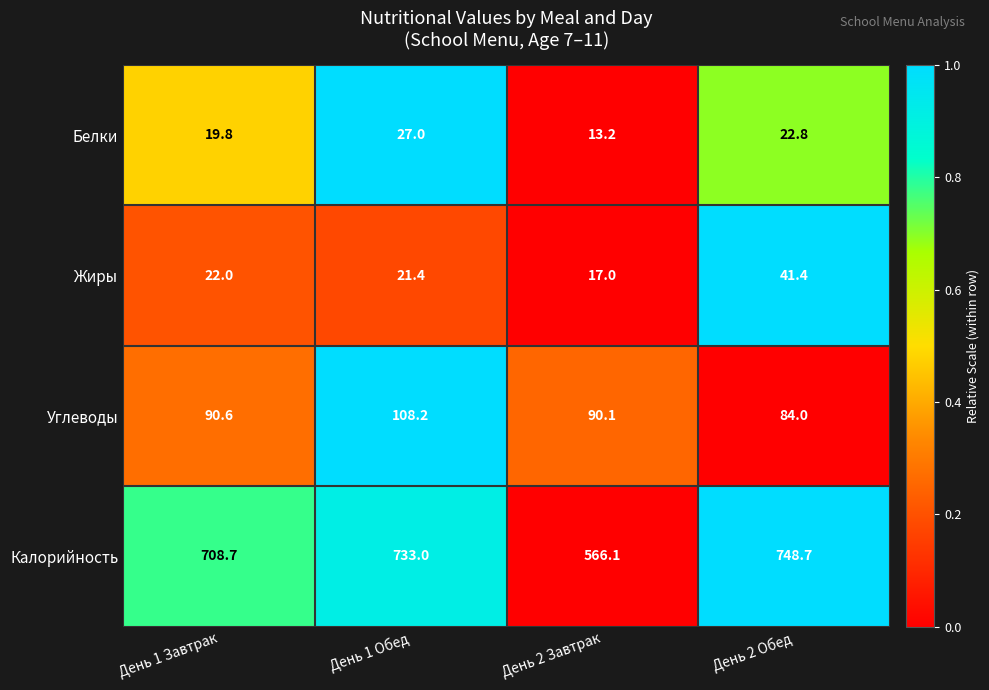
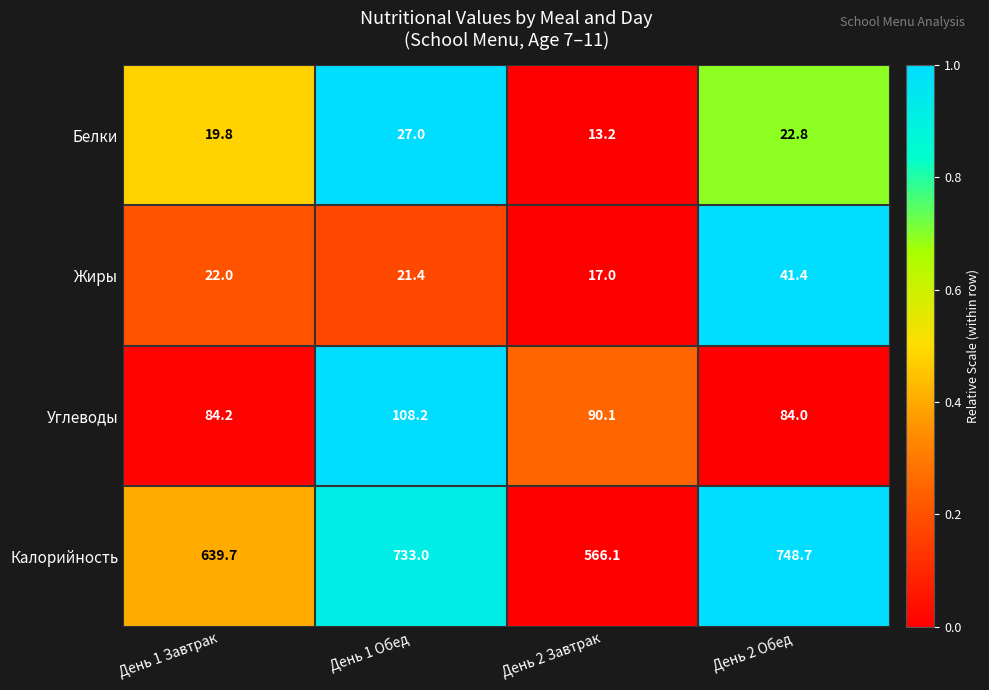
Углеводы, День 1 Завтрак: 90.6 -> 84.2
Калорийность, День 1 Завтрак: 708.7 -> 639.7
